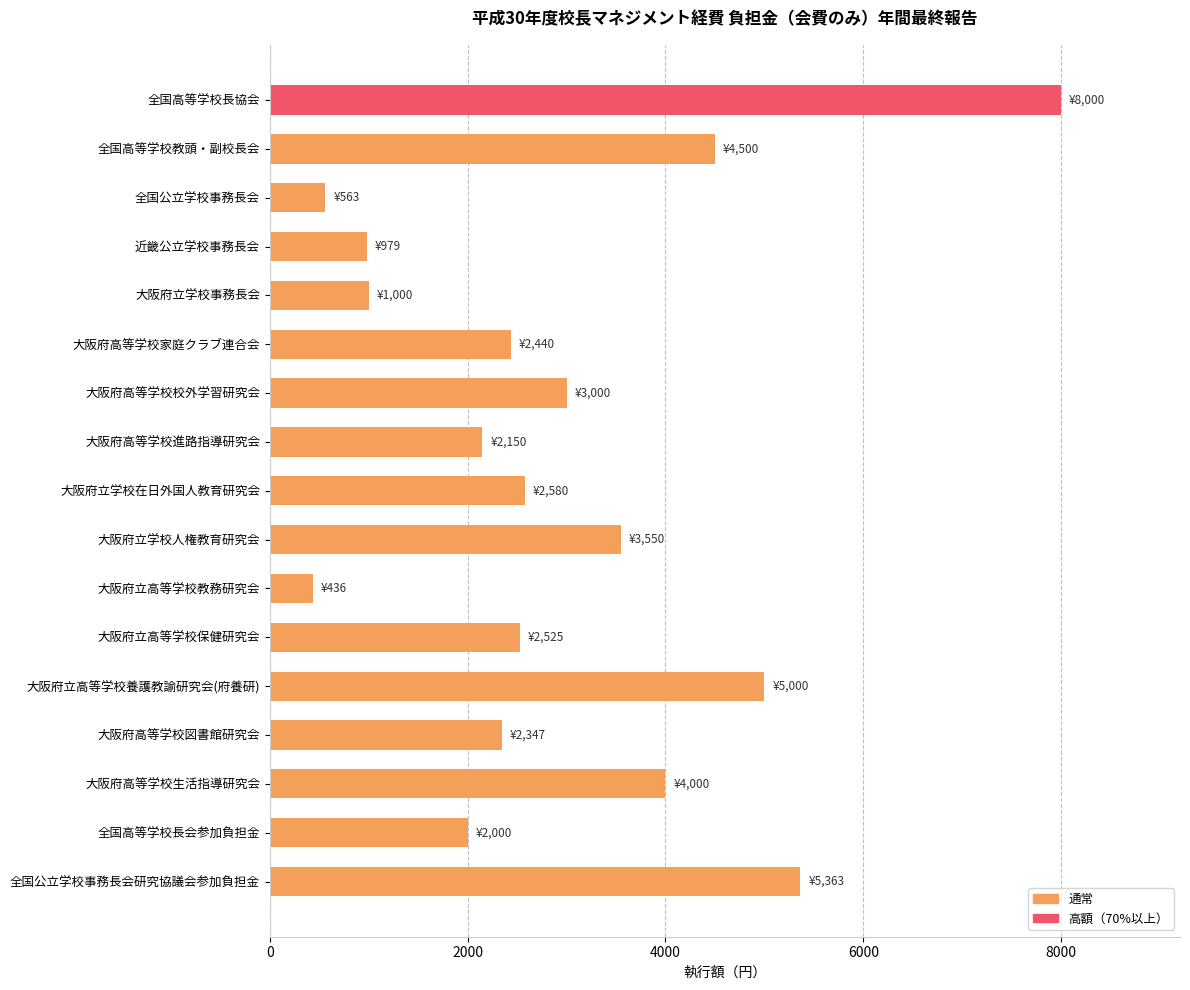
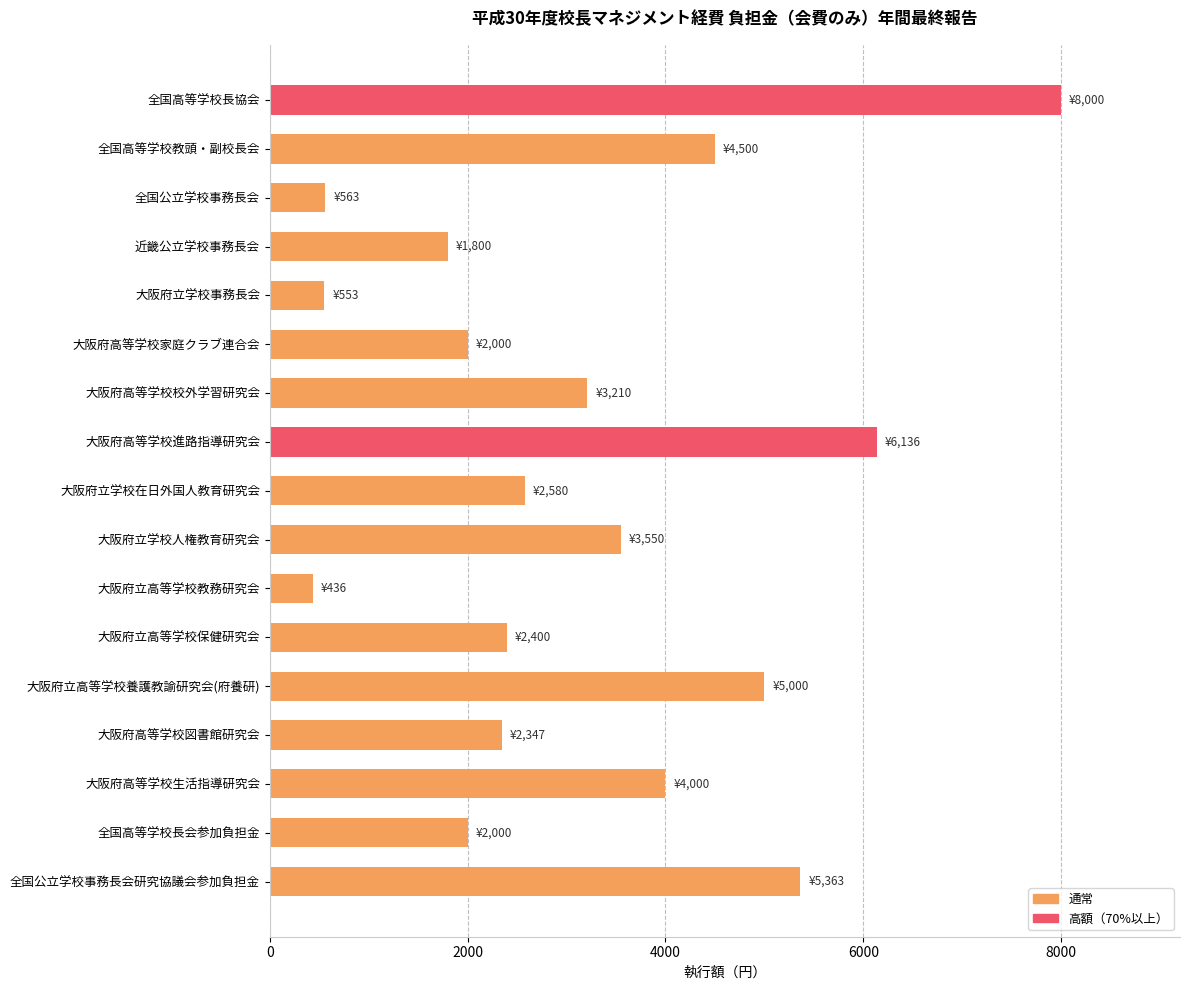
近畿公立学校事務長会: ¥979 -> ¥1,800
大阪府立学校事務長会: ¥1,000 -> ¥553
大阪府高等学校家庭クラブ連合会: ¥2,440 -> ¥2,000
大阪府高等学校校外学習研究会: ¥3,000 -> ¥3,210
大阪府高等学校進路指導研究会: ¥2,150 -> ¥6,136
大阪府立高等学校保健研究会: ¥2,525 -> ¥2,400
